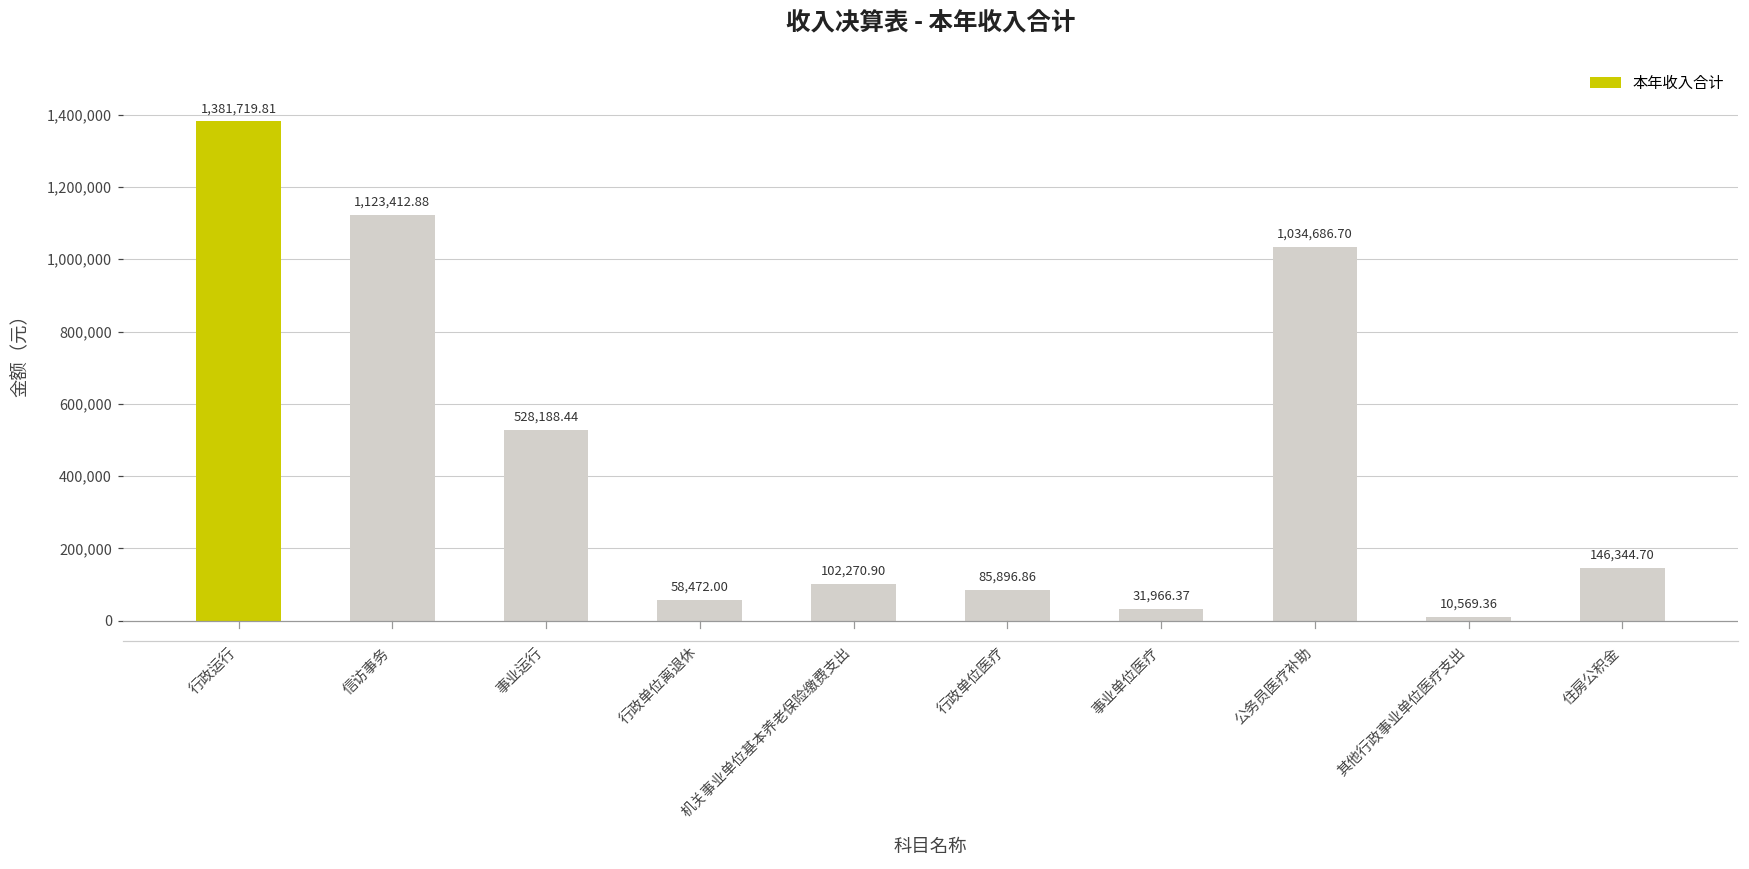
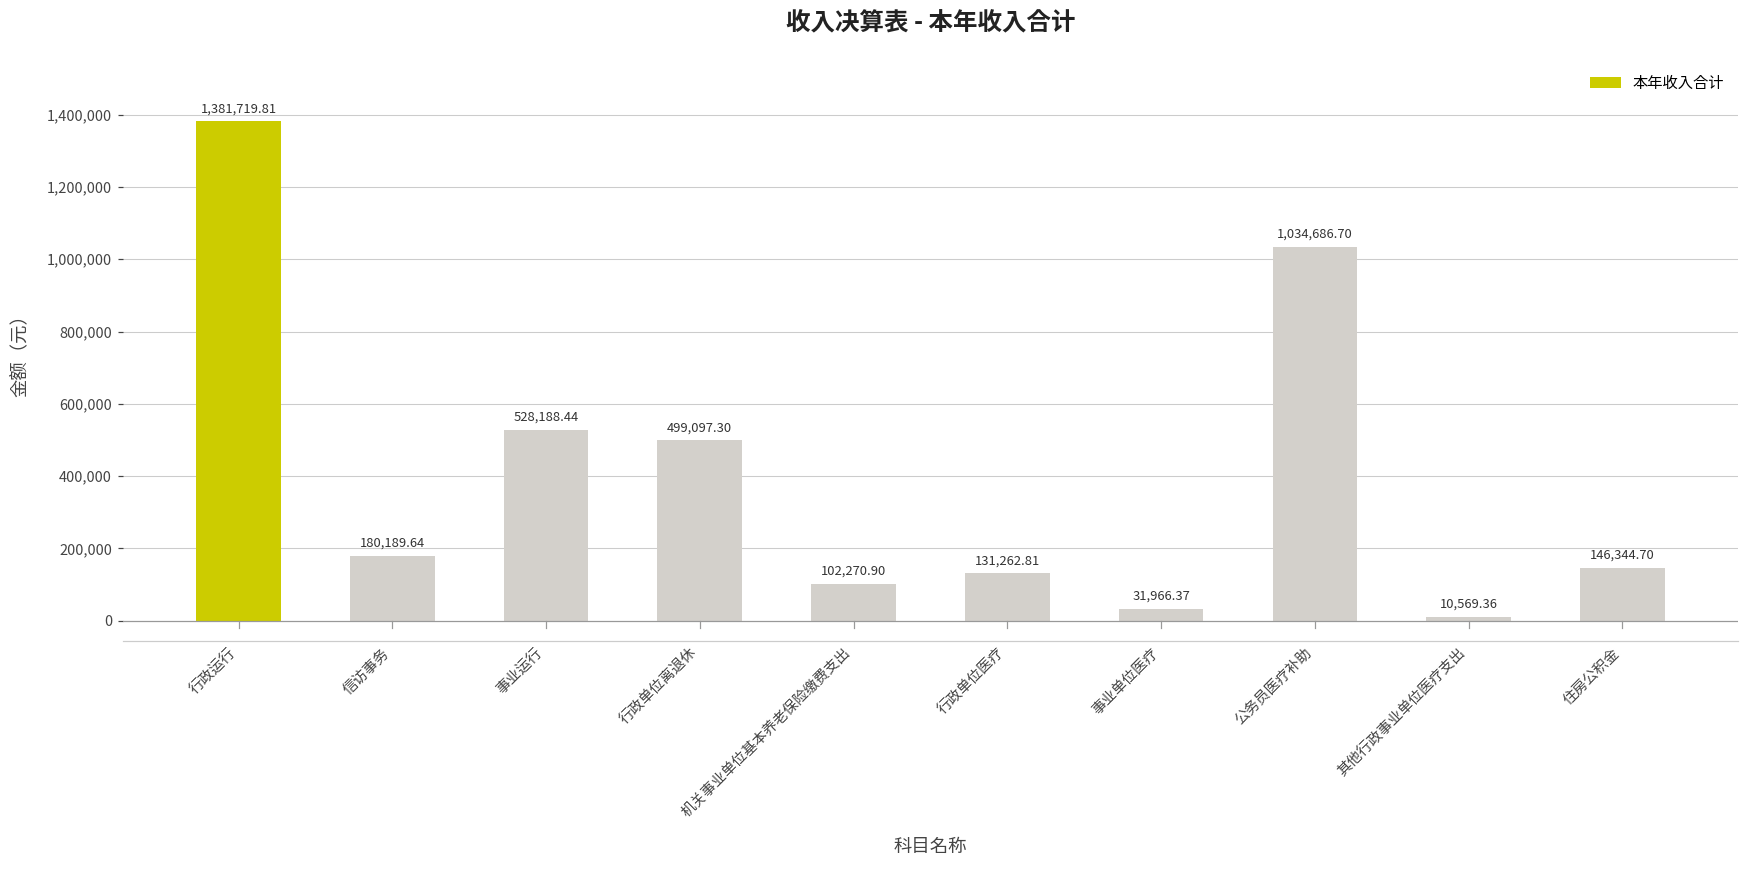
本年收入合计, 信访事务: 1,123,412.88 -> 180,189.64
本年收入合计, 行政单位离退休: 58,472.00 -> 499,097.30
本年收入合计, 行政单位医疗: 85,896.86 -> 131,262.81
